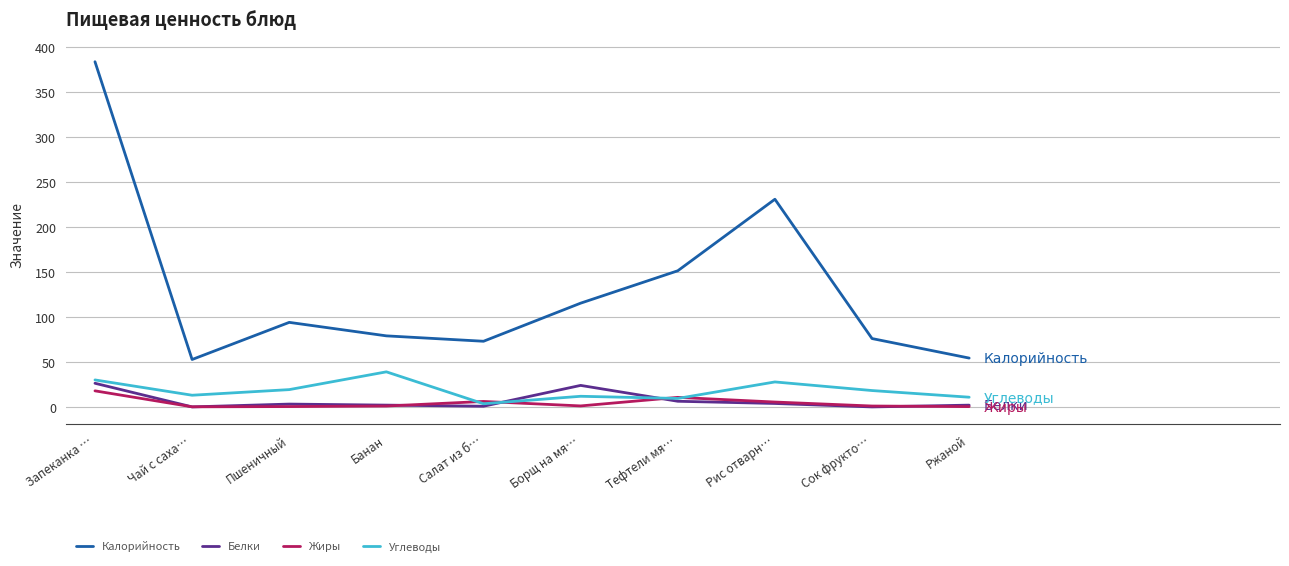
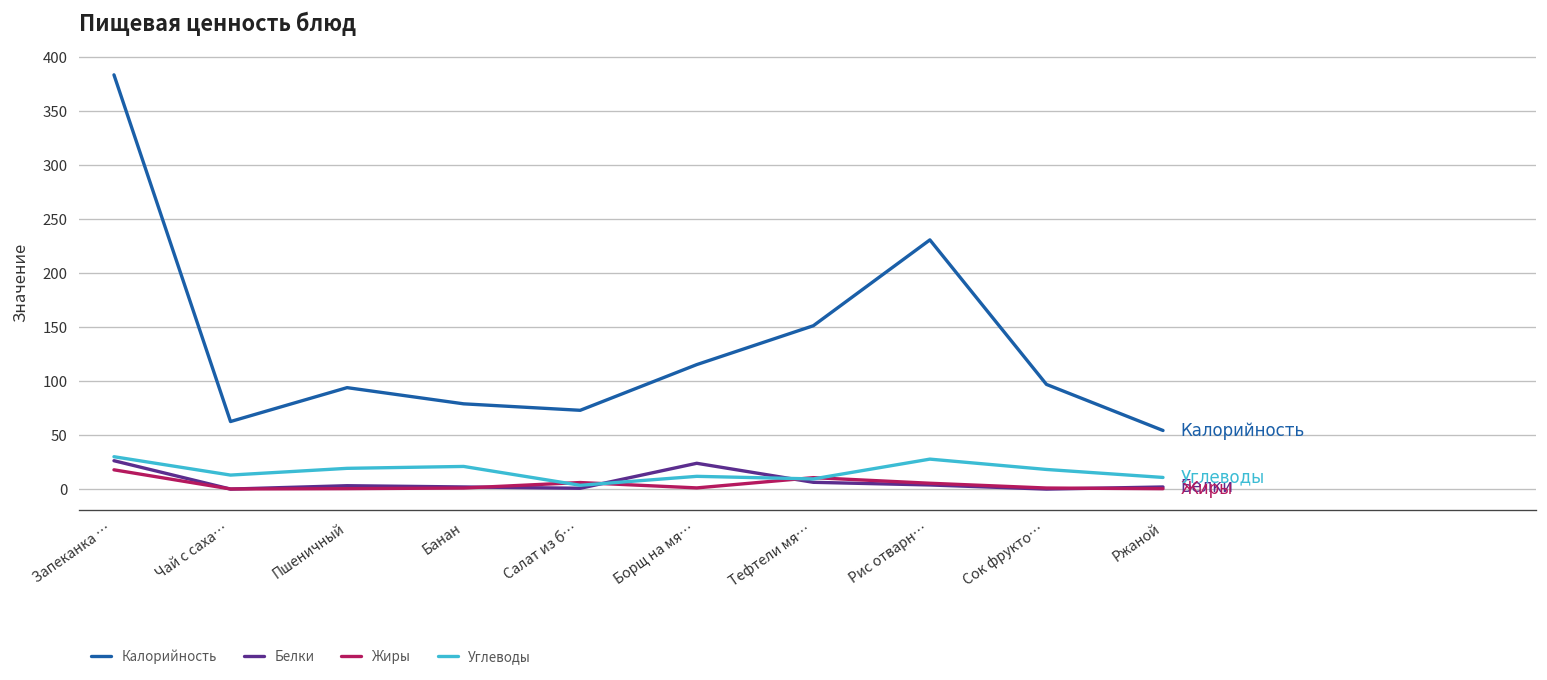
Калорийность, Чай с саха…: 50 -> 60
Углеводы, Банан: 40 -> 20
Калорийность, Сок фрукто…: 80 -> 100
